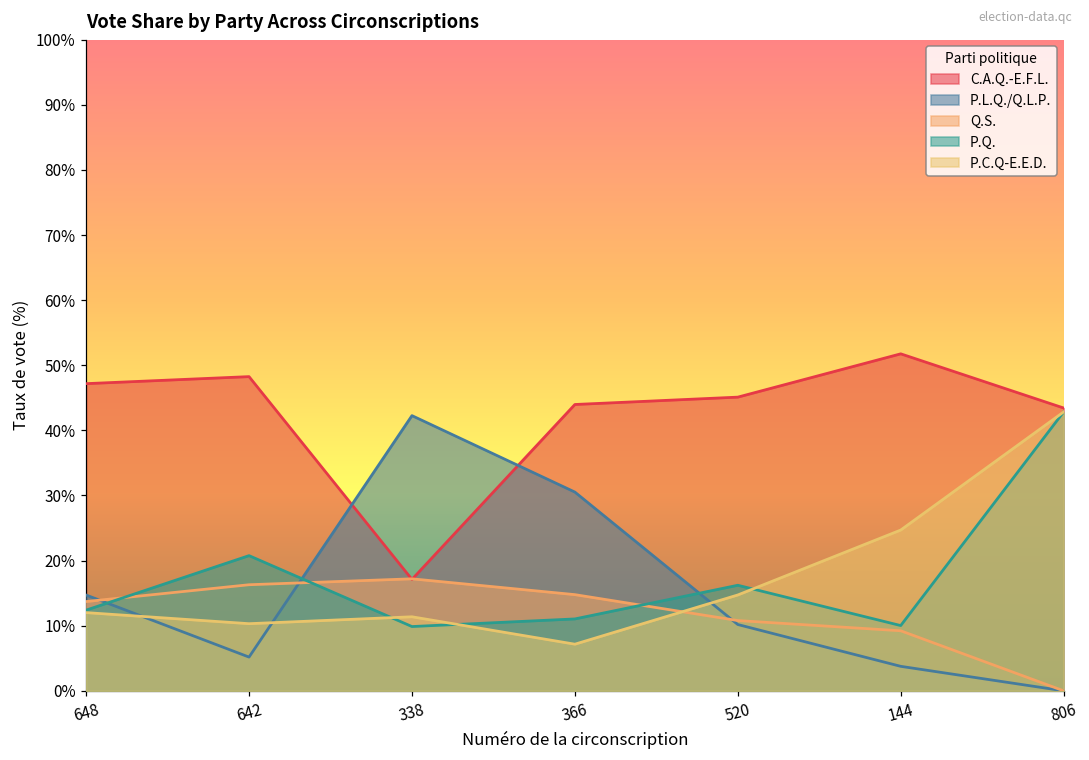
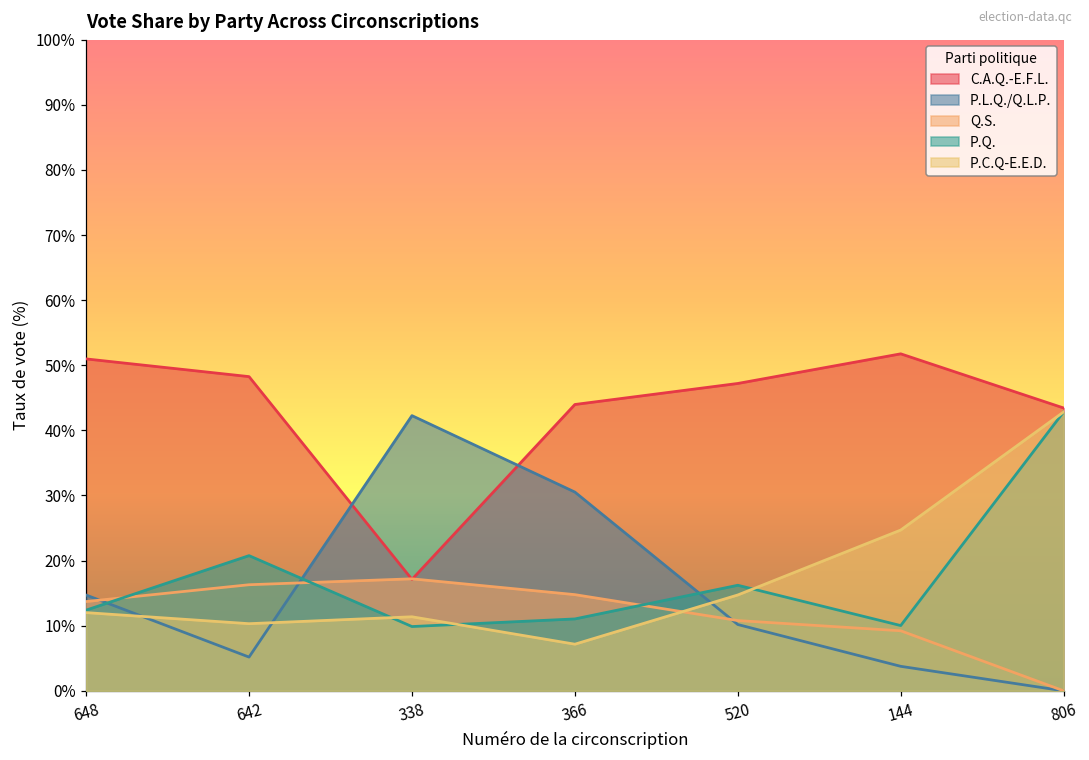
C.A.Q.-E.F.L., 648: 47% -> 51%
C.A.Q.-E.F.L., 520: 45% -> 47%
